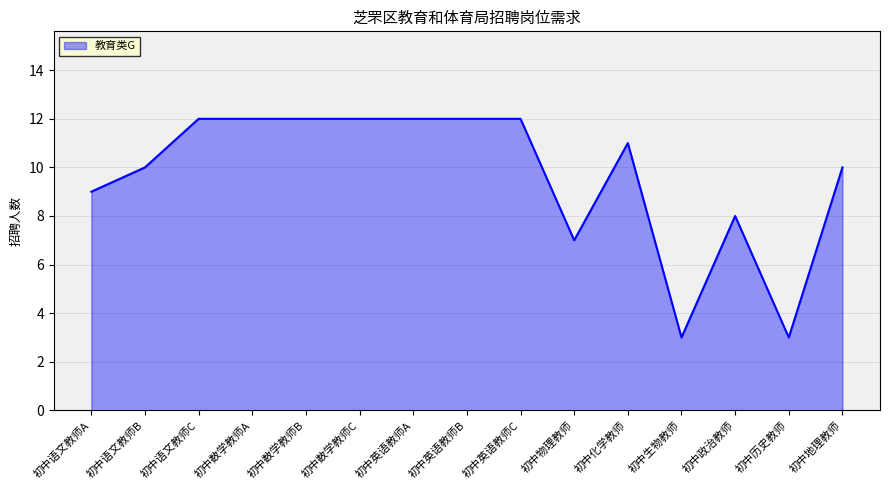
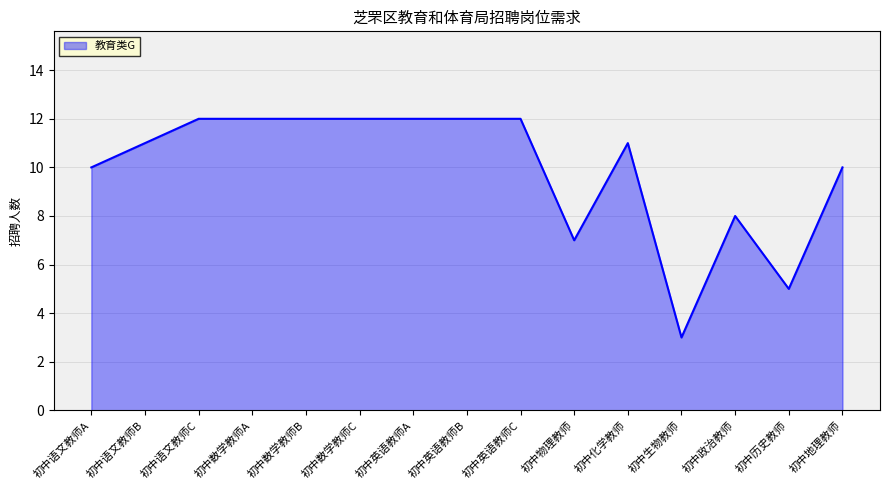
初中语文教师A: 9 -> 10
初中语文教师B: 10 -> 11
初中历史教师: 3 -> 5
